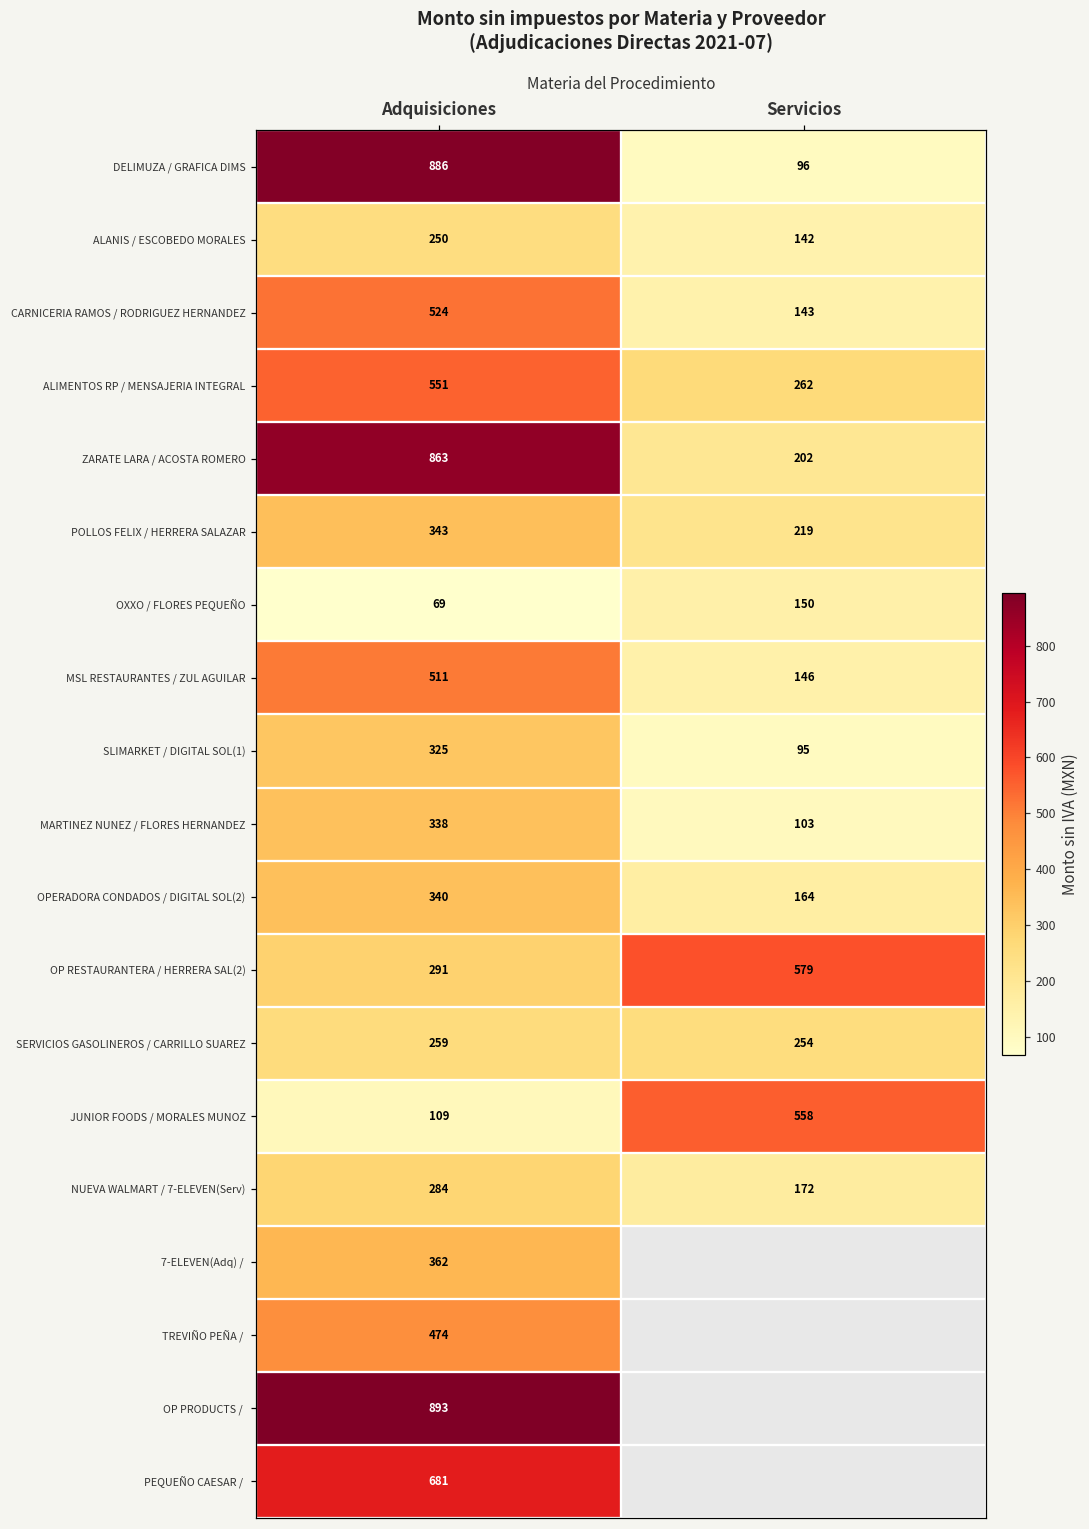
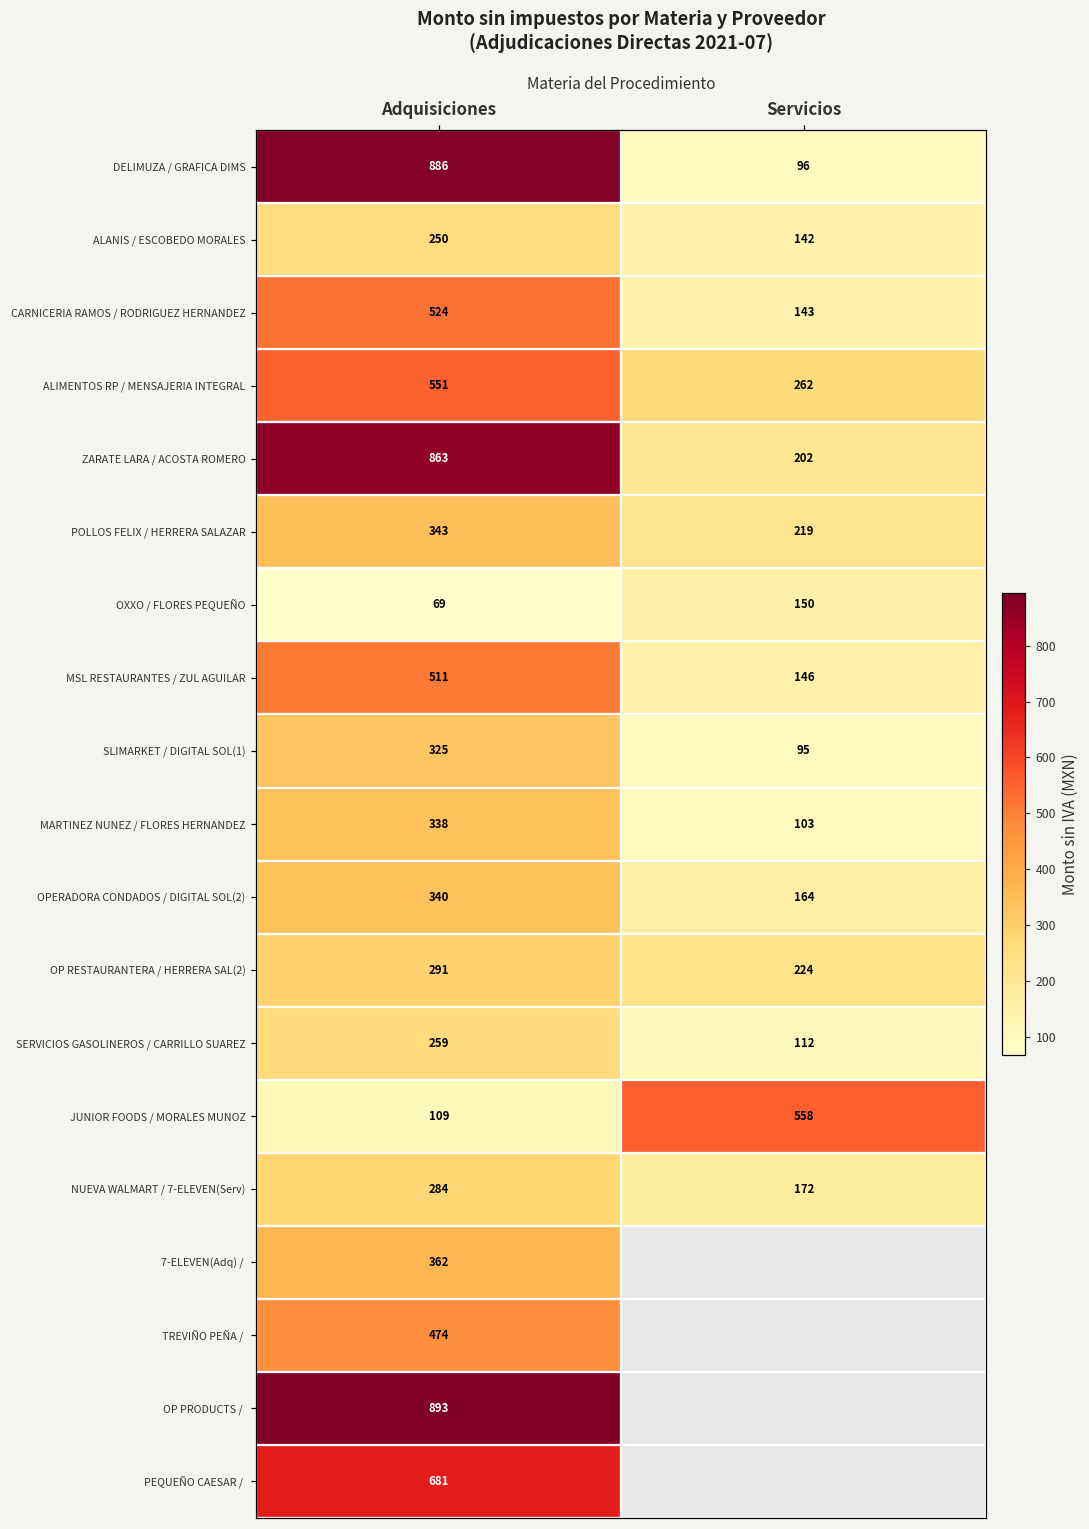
OP RESTAURANTERA / HERRERA SAL(2), Servicios: 579 -> 224
SERVICIOS GASOLINEROS / CARRILLO SUAREZ, Servicios: 254 -> 112
